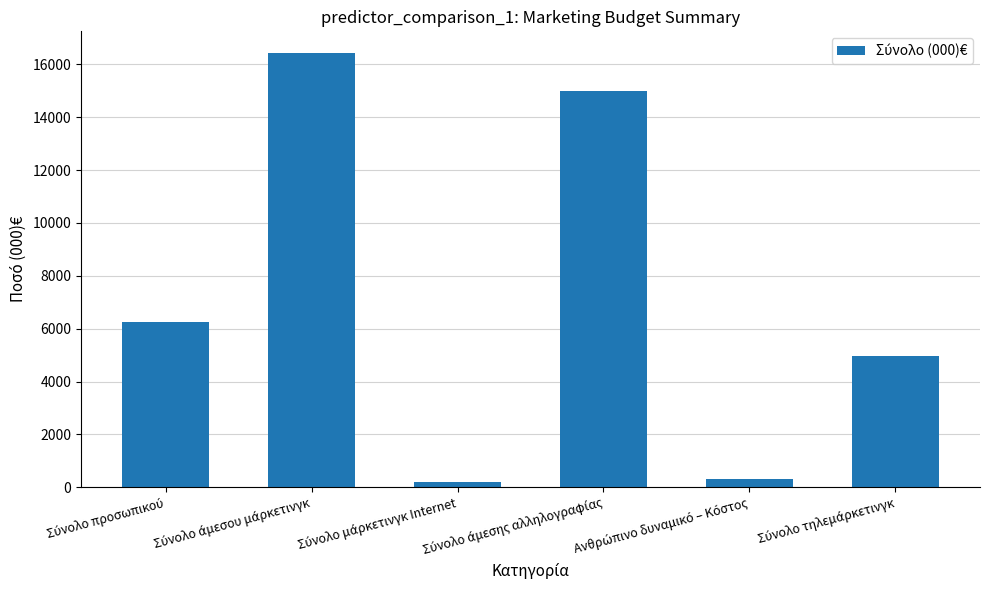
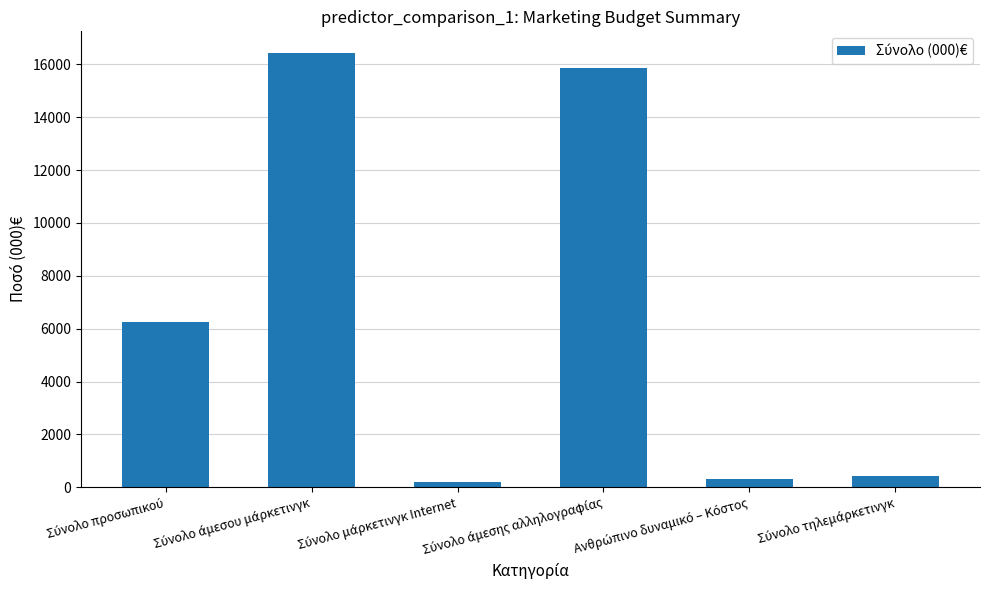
Σύνολο άμεσης αλληλογραφίας: 15000 -> 15900
Σύνολο τηλεμάρκετινγκ: 5000 -> 400
